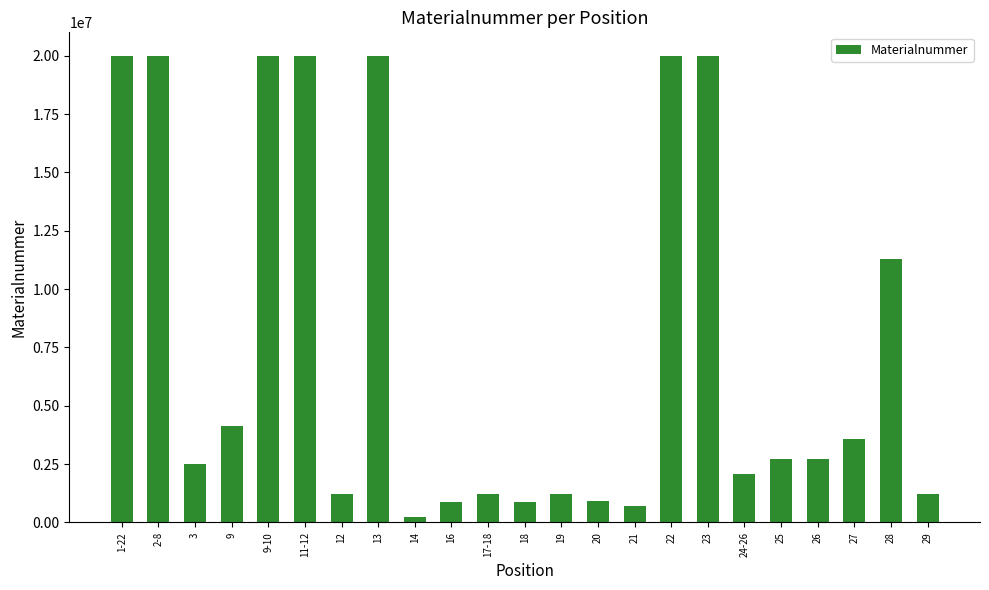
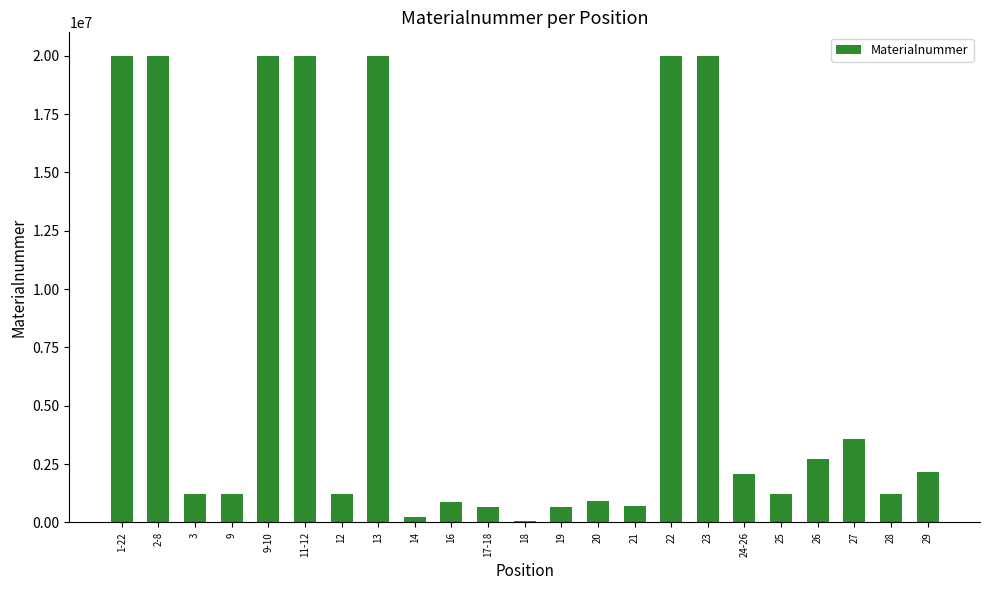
3: 2500000 -> 1200000
9: 4100000 -> 1200000
17-18: 1200000 -> 700000
18: 900000 -> 100000
19: 1200000 -> 600000
25: 2700000 -> 1200000
28: 11300000 -> 1200000
29: 1200000 -> 2100000
